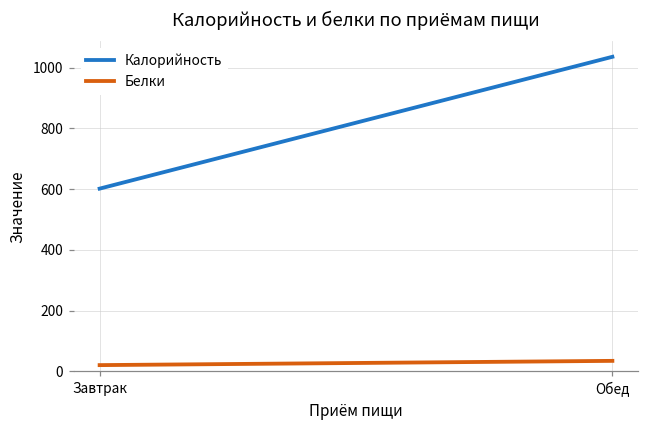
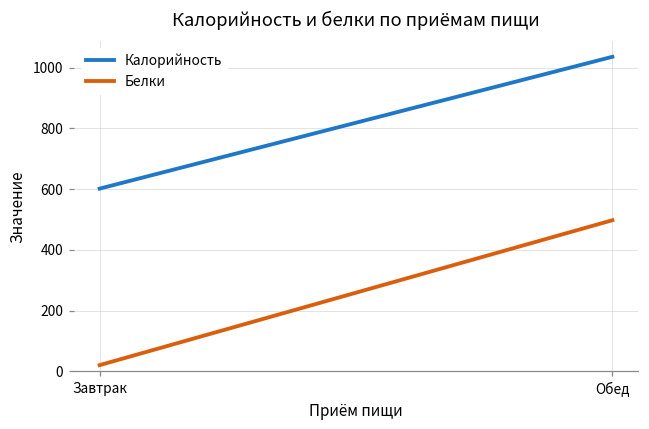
Белки, Обед: 40 -> 500
